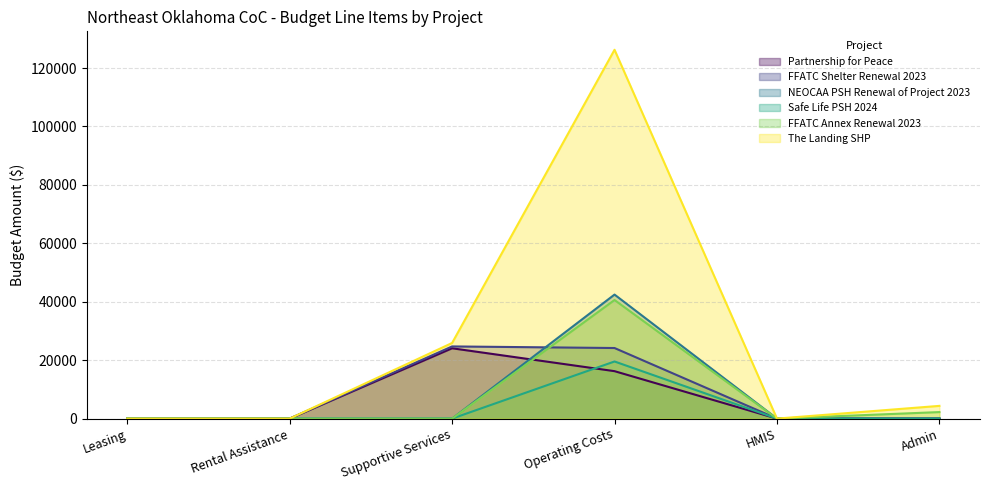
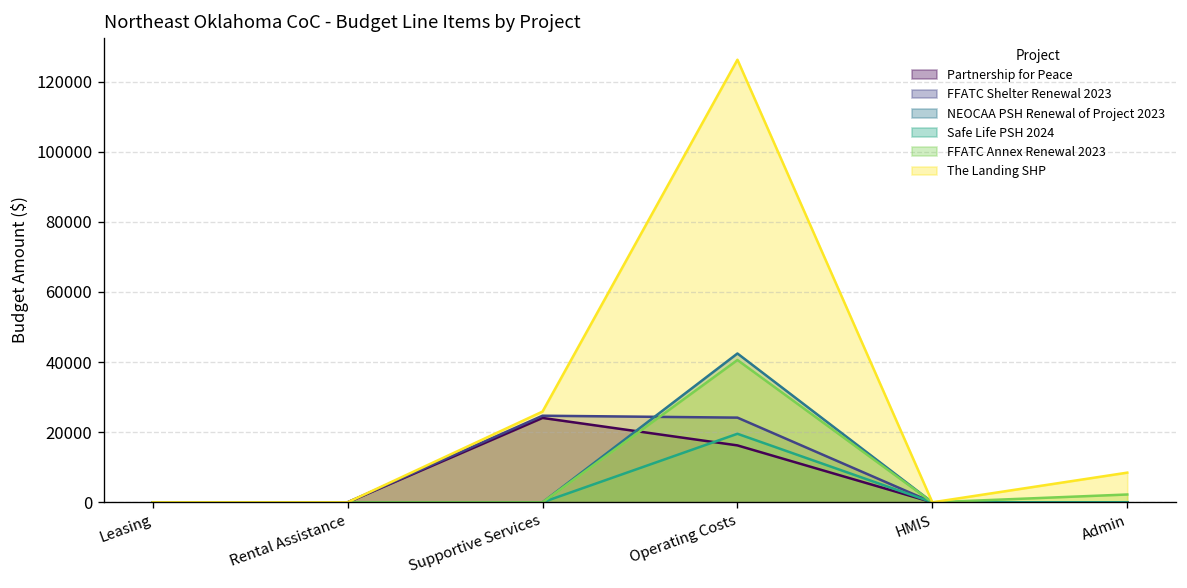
The Landing SHP, Admin: 4000 -> 8000
